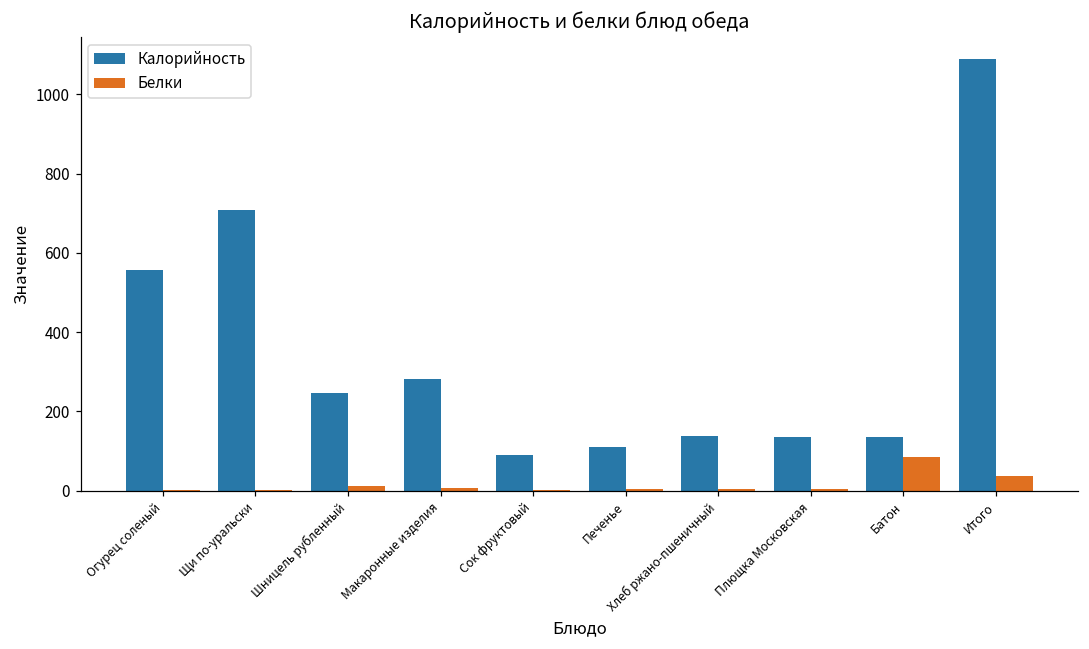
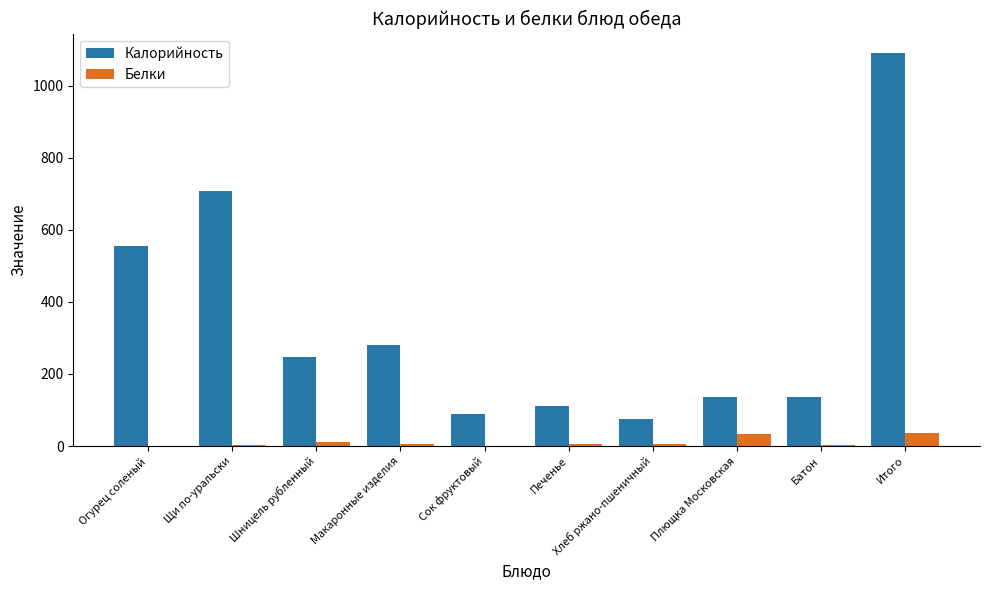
Калорийность, Хлеб ржано-пшеничный: 140 -> 70
Белки, Плющка Московская: 0 -> 30
Белки, Батон: 90 -> 0
